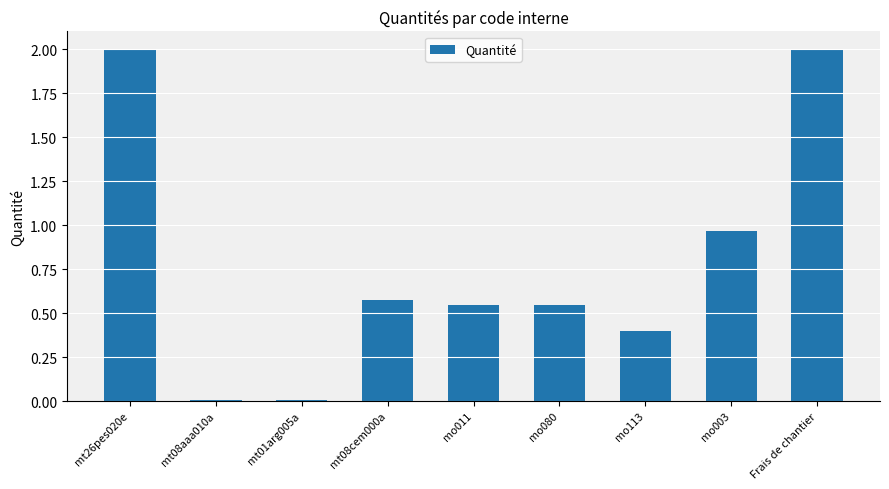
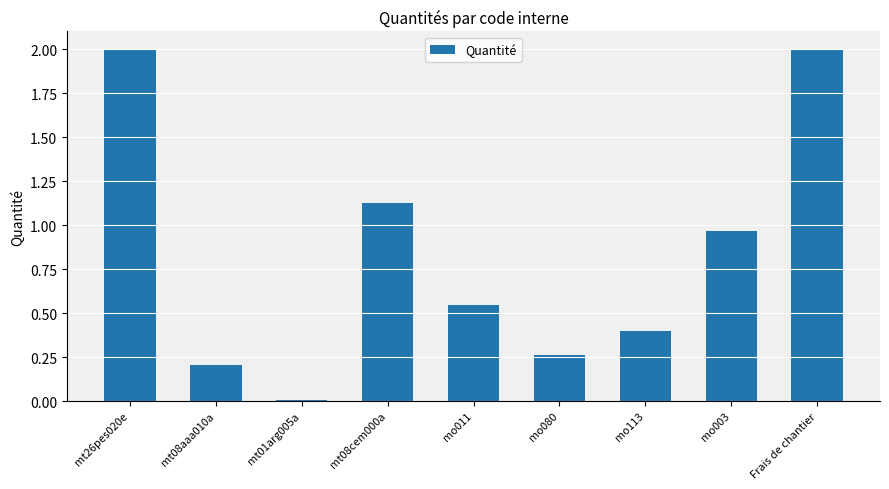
mt08aaa010a: 0.01 -> 0.21
mt08cem000a: 0.57 -> 1.13
mo080: 0.55 -> 0.26
